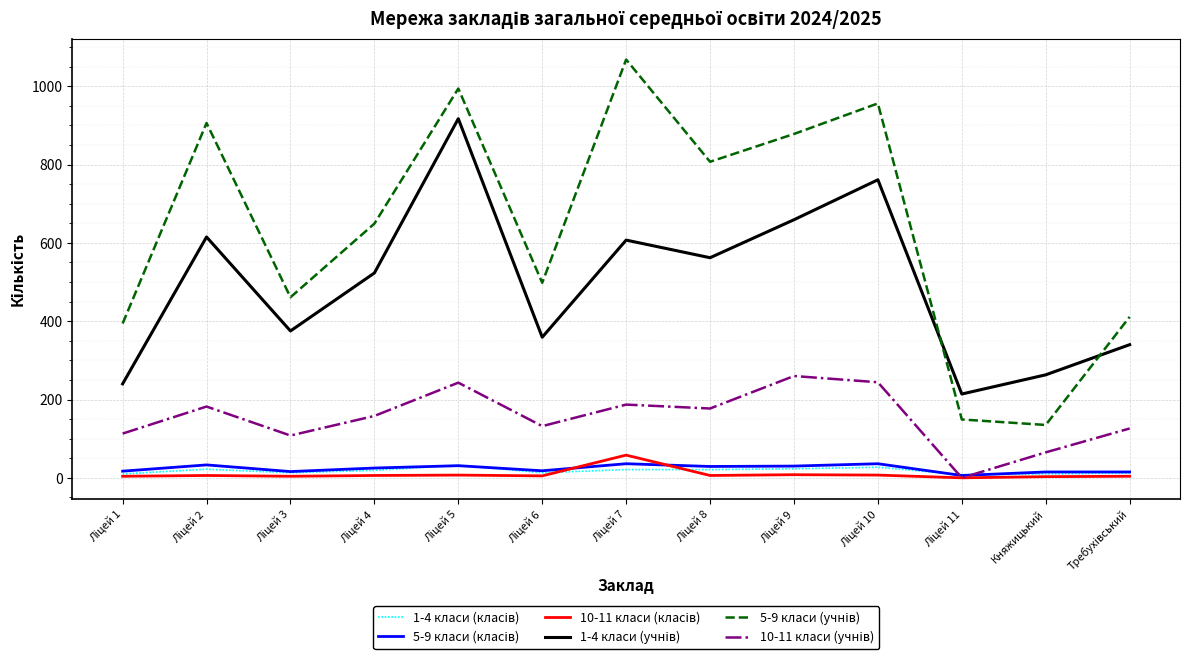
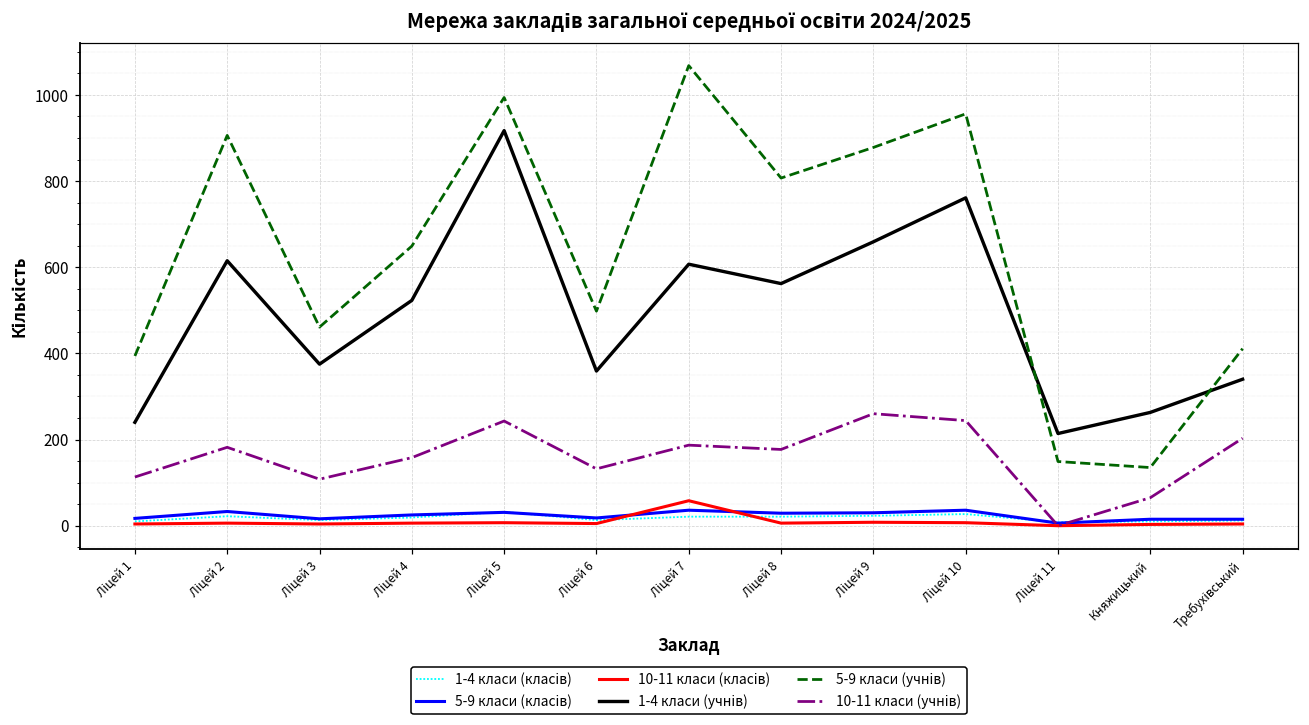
10-11 класи (учнів), Требухівський: 130 -> 200
